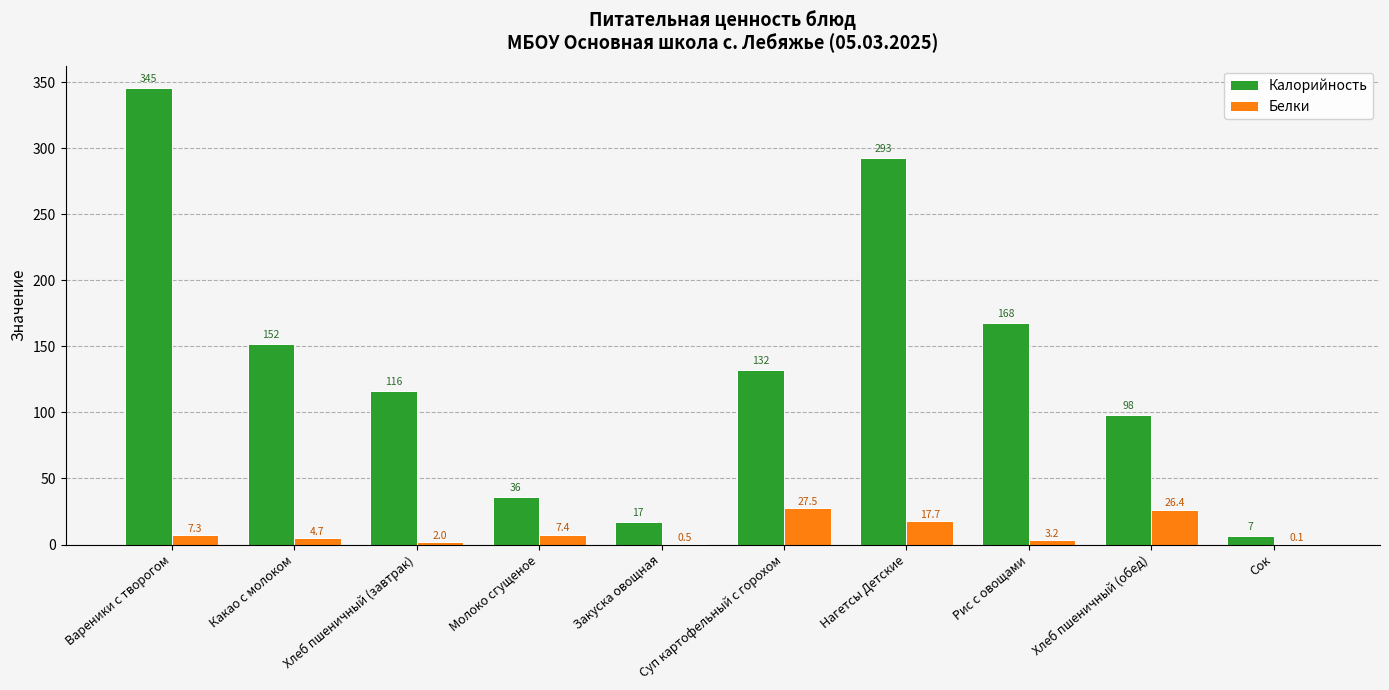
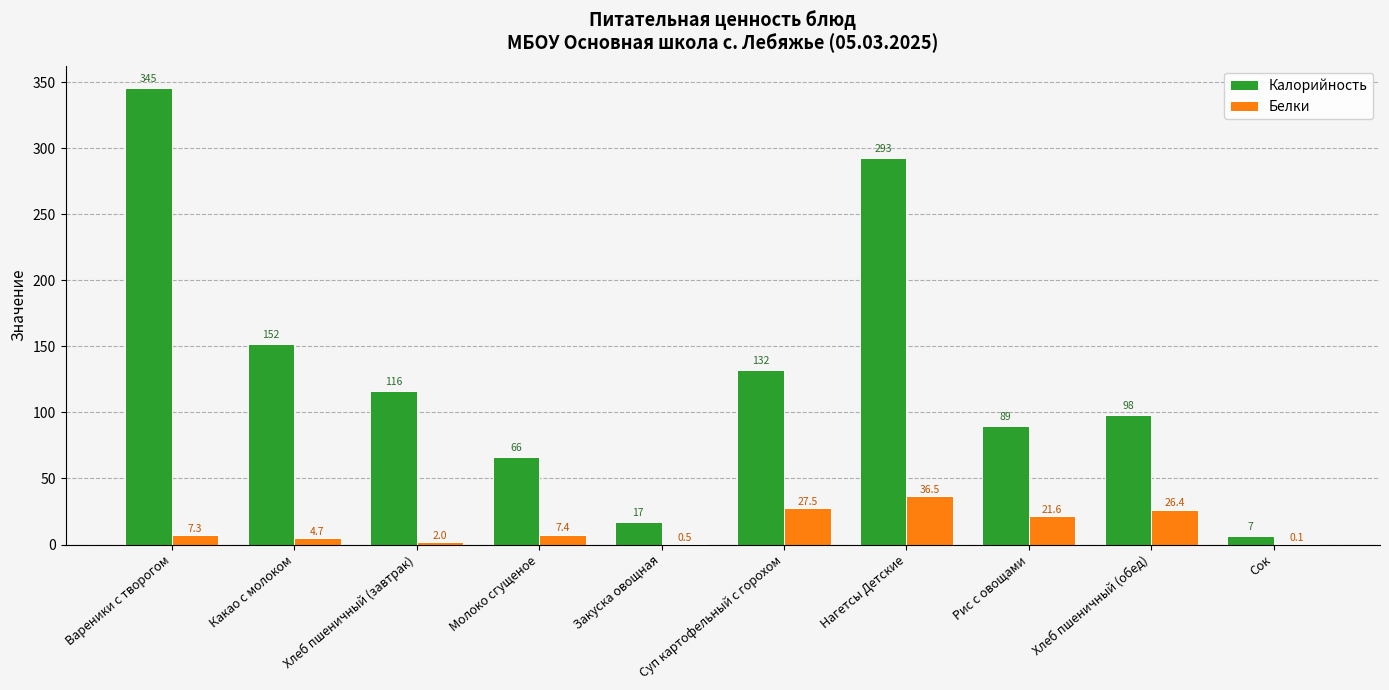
Калорийность, Молоко сгущеное: 36 -> 66
Белки, Нагетсы Детские: 17.7 -> 36.5
Калорийность, Рис с овощами: 168 -> 89
Белки, Рис с овощами: 3.2 -> 21.6
